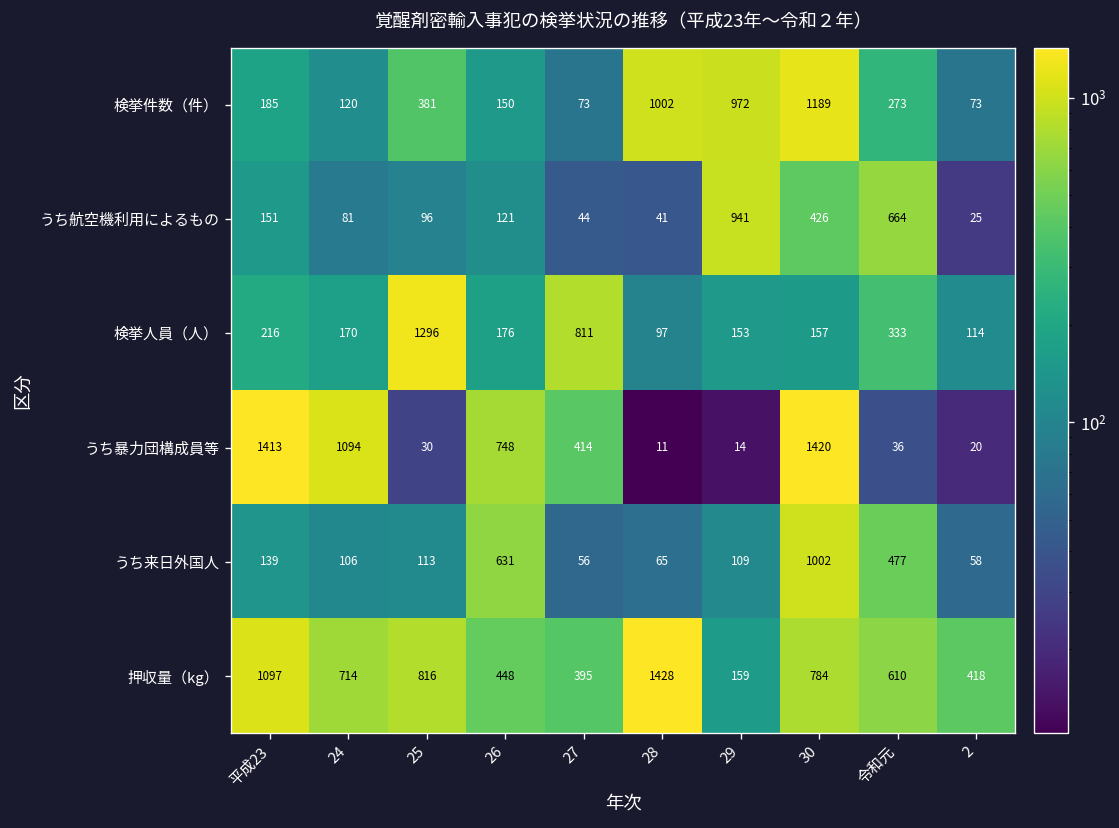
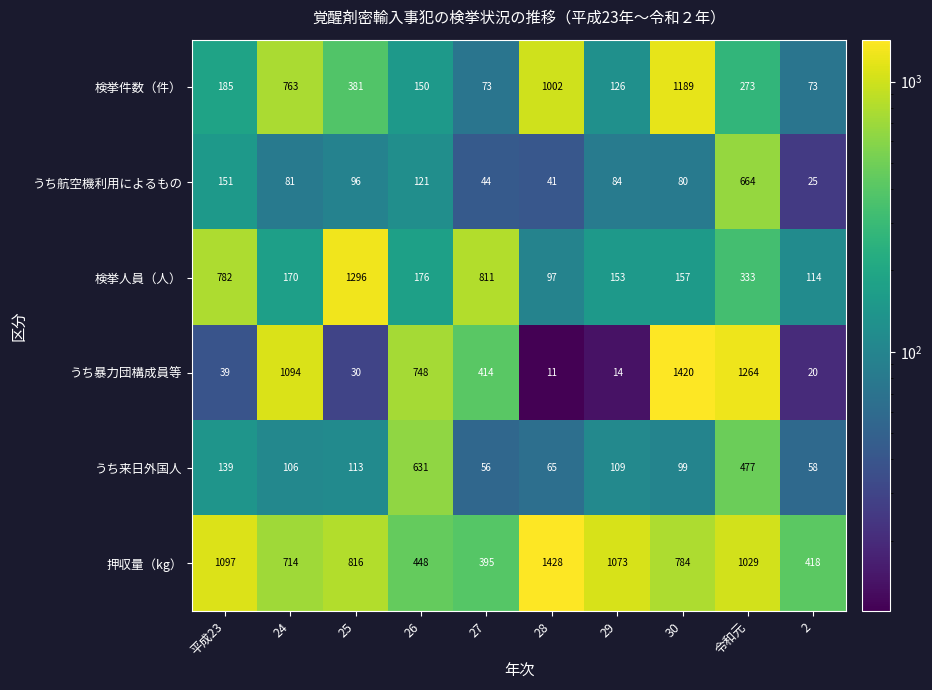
検挙件数（件）, 24: 120 -> 763
検挙件数（件）, 29: 972 -> 126
うち航空機利用によるもの, 29: 941 -> 84
うち航空機利用によるもの, 30: 426 -> 80
検挙人員（人）, 平成23: 216 -> 782
うち暴力団構成員等, 平成23: 1413 -> 39
うち暴力団構成員等, 令和元: 36 -> 1264
うち来日外国人, 30: 1002 -> 99
押収量（kg）, 29: 159 -> 1073
押収量（kg）, 令和元: 610 -> 1029
